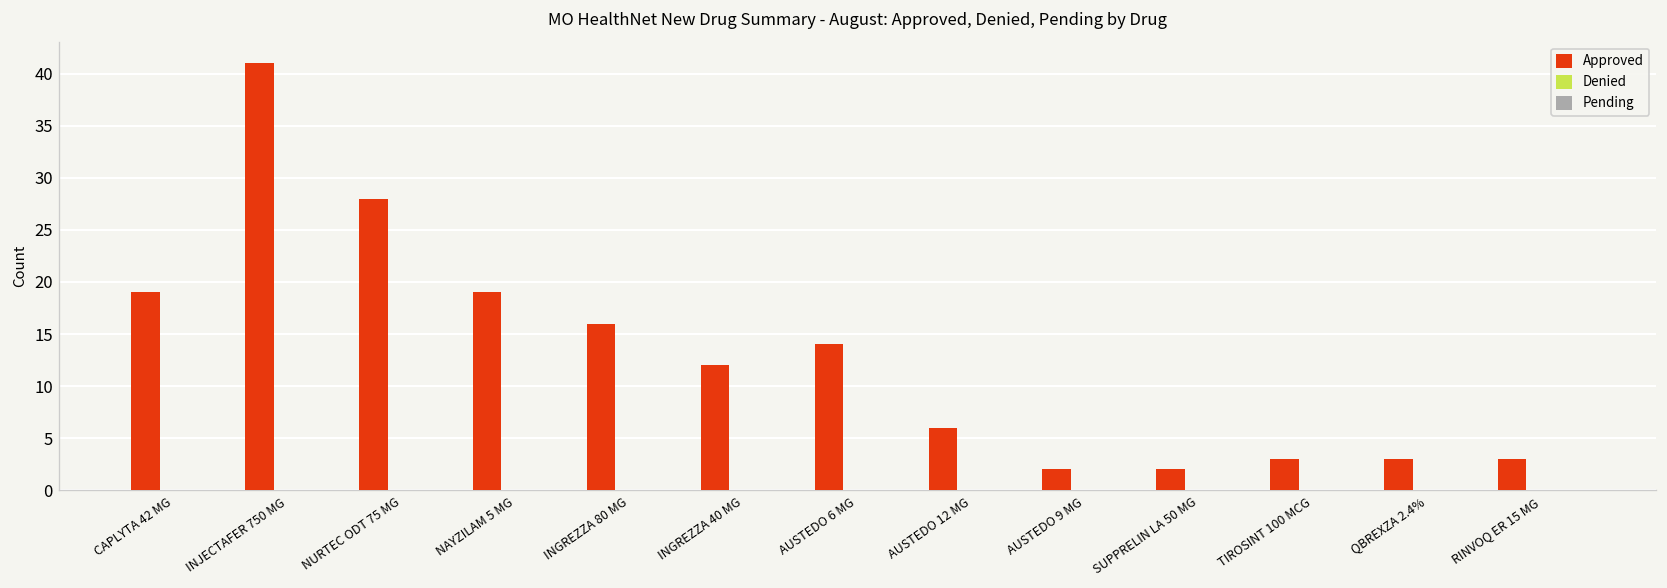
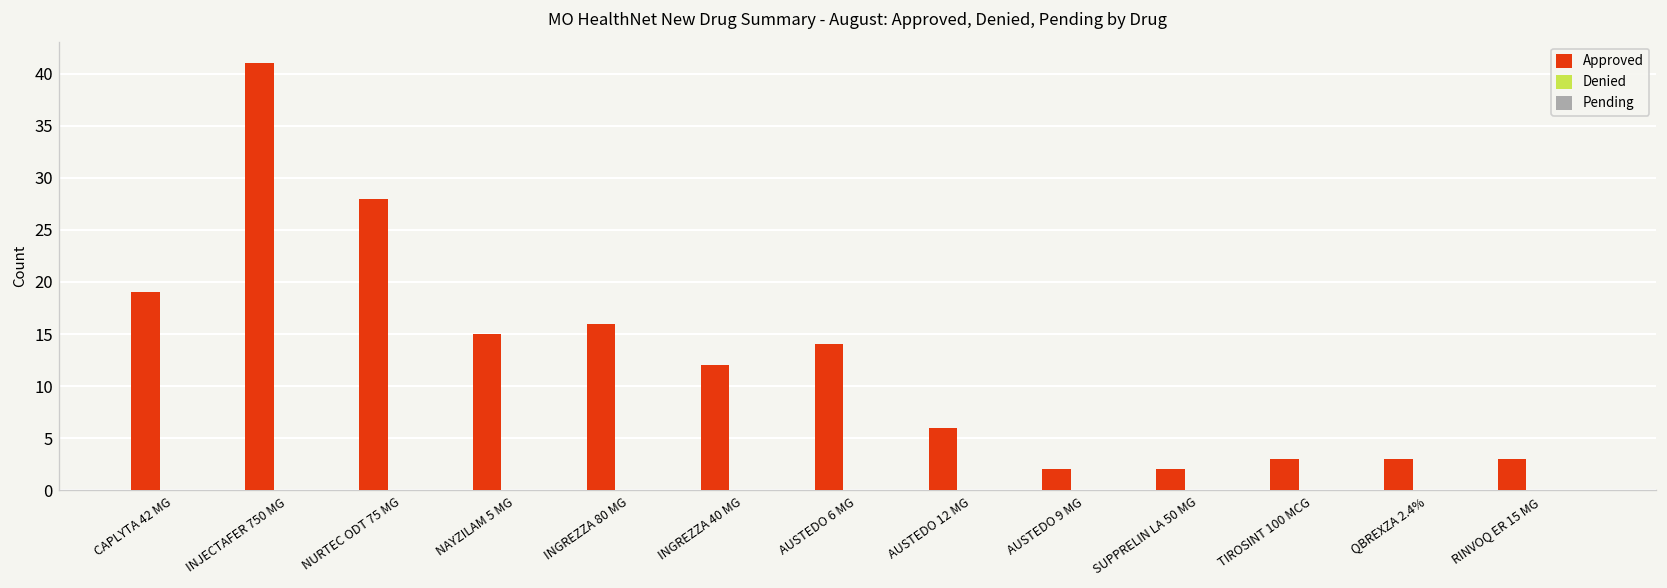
Approved, NAYZILAM 5 MG: 19 -> 15
